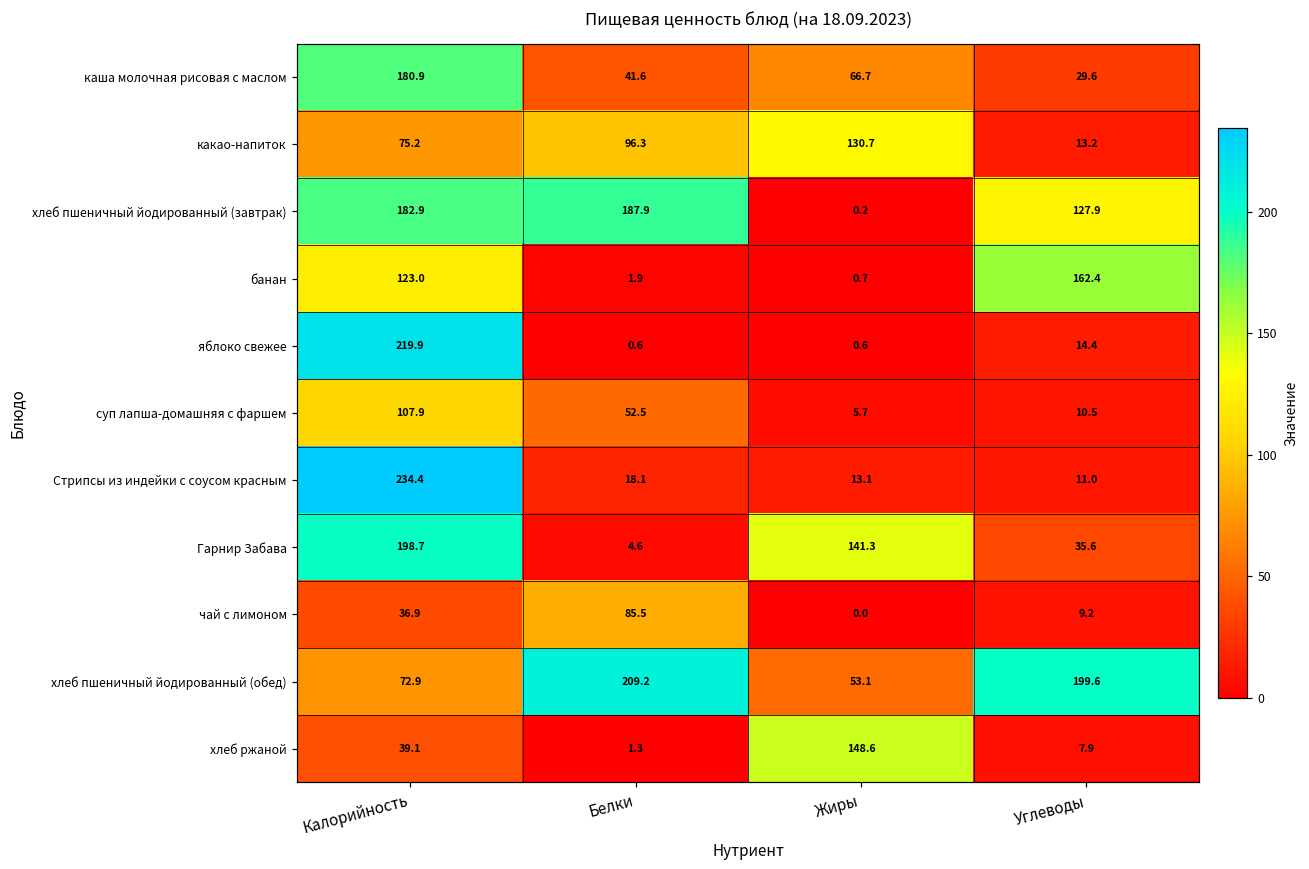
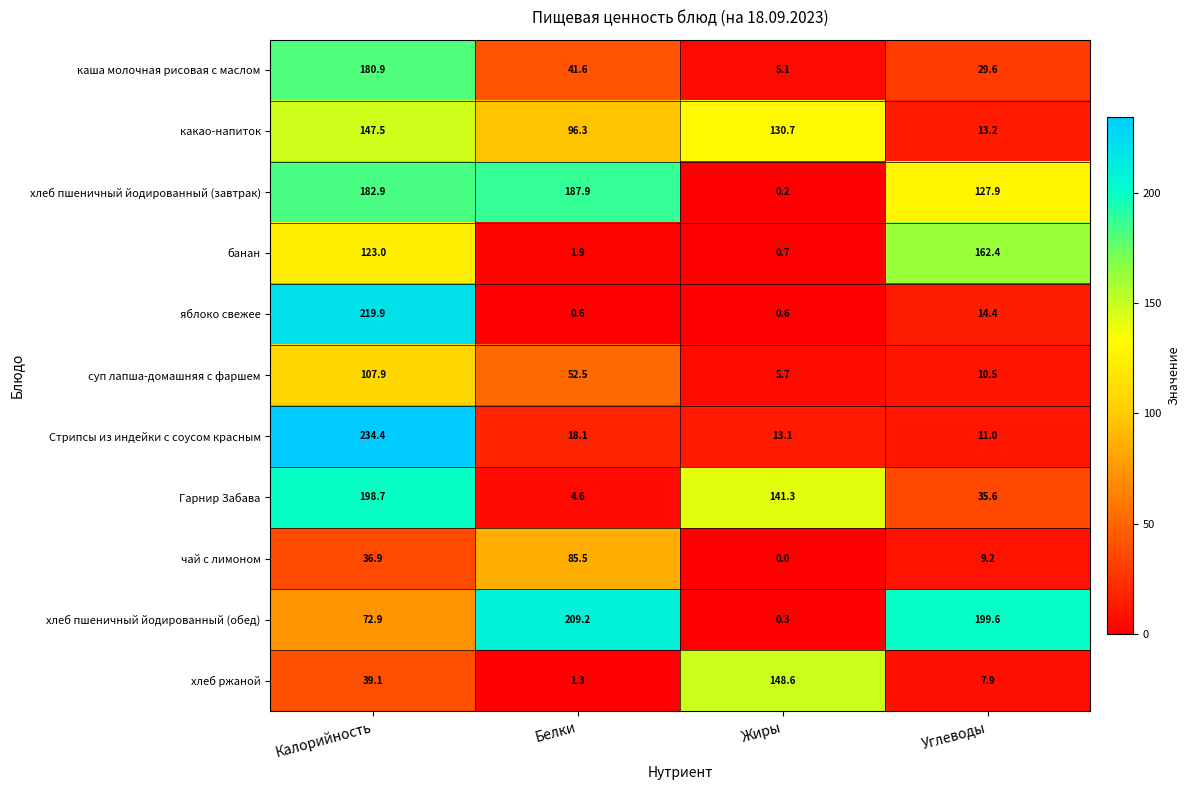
каша молочная рисовая с маслом, Жиры: 66.7 -> 5.1
какао-напиток, Калорийность: 75.2 -> 147.5
хлеб пшеничный йодированный (обед), Жиры: 53.1 -> 0.3
